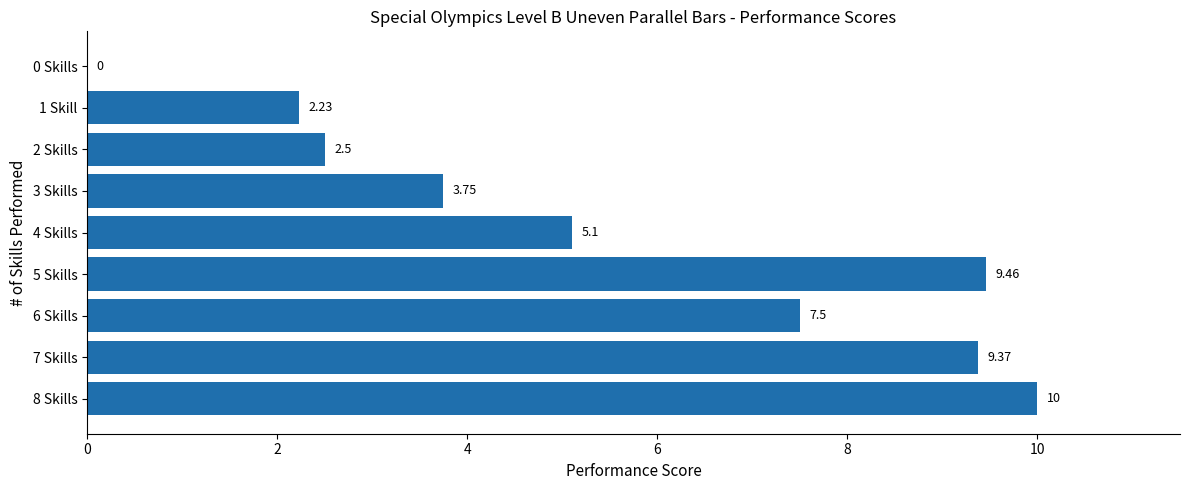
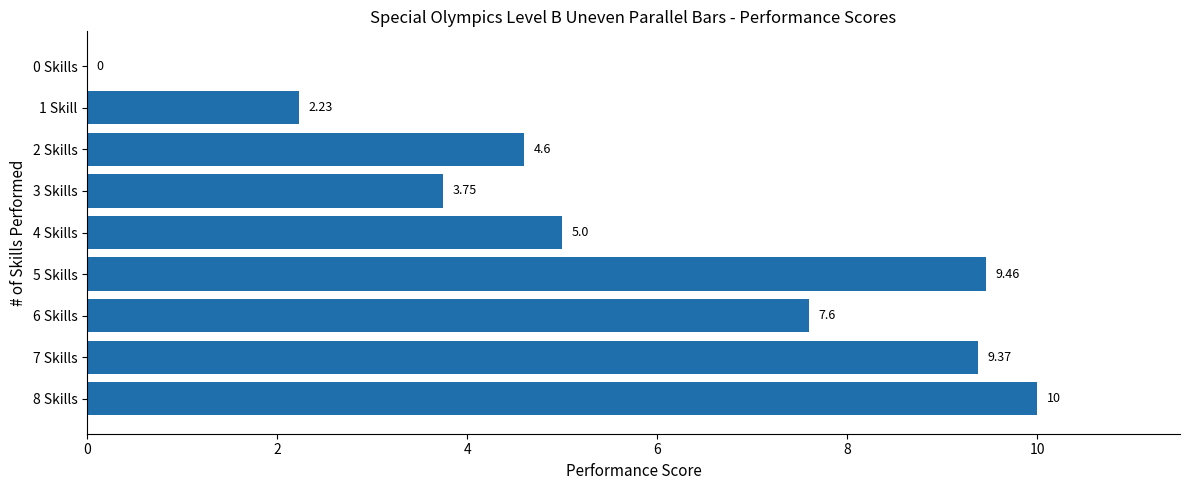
2 Skills: 2.5 -> 4.6
4 Skills: 5.1 -> 5.0
6 Skills: 7.5 -> 7.6
